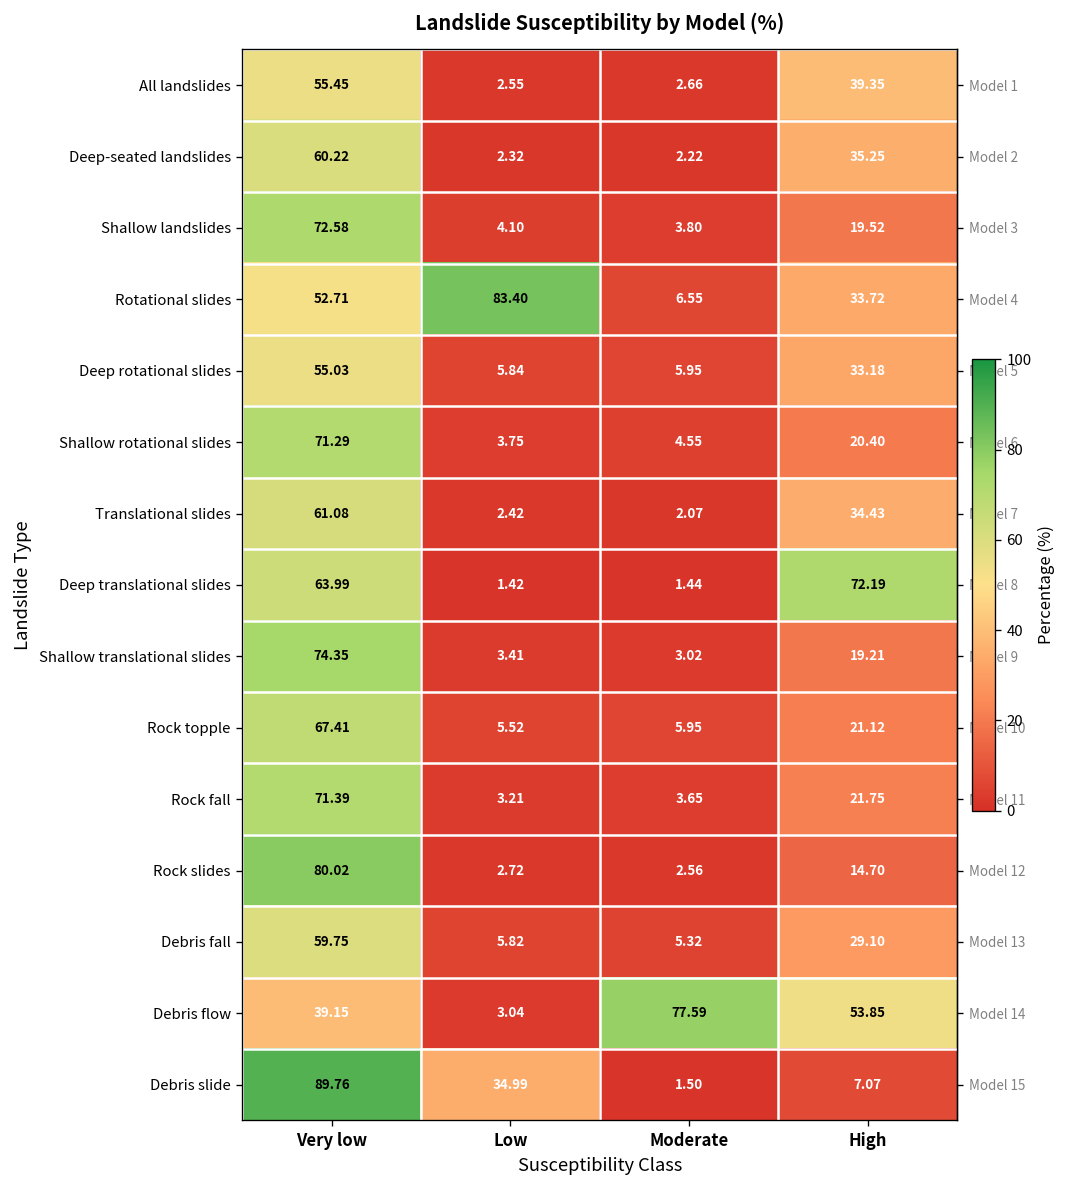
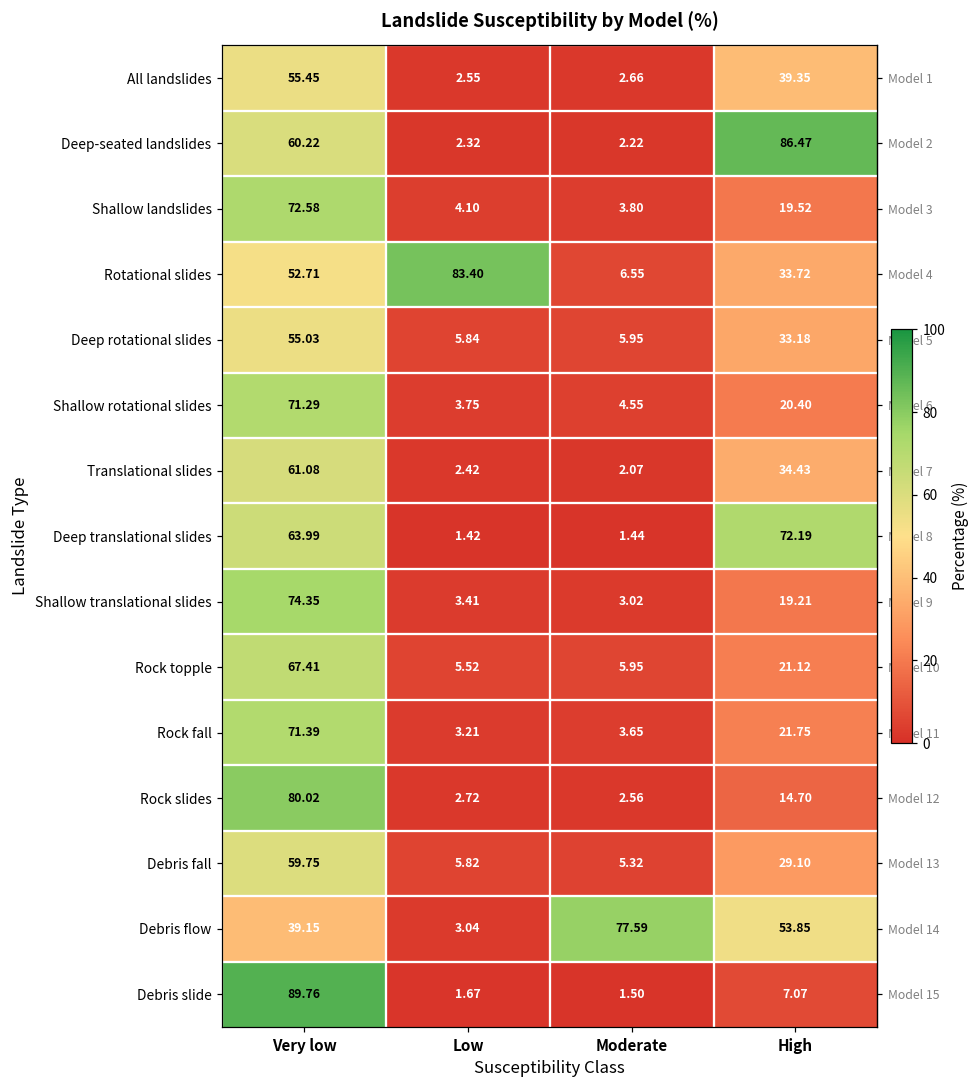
Deep-seated landslides, High: 35.25 -> 86.47
Debris slide, Low: 34.99 -> 1.67
